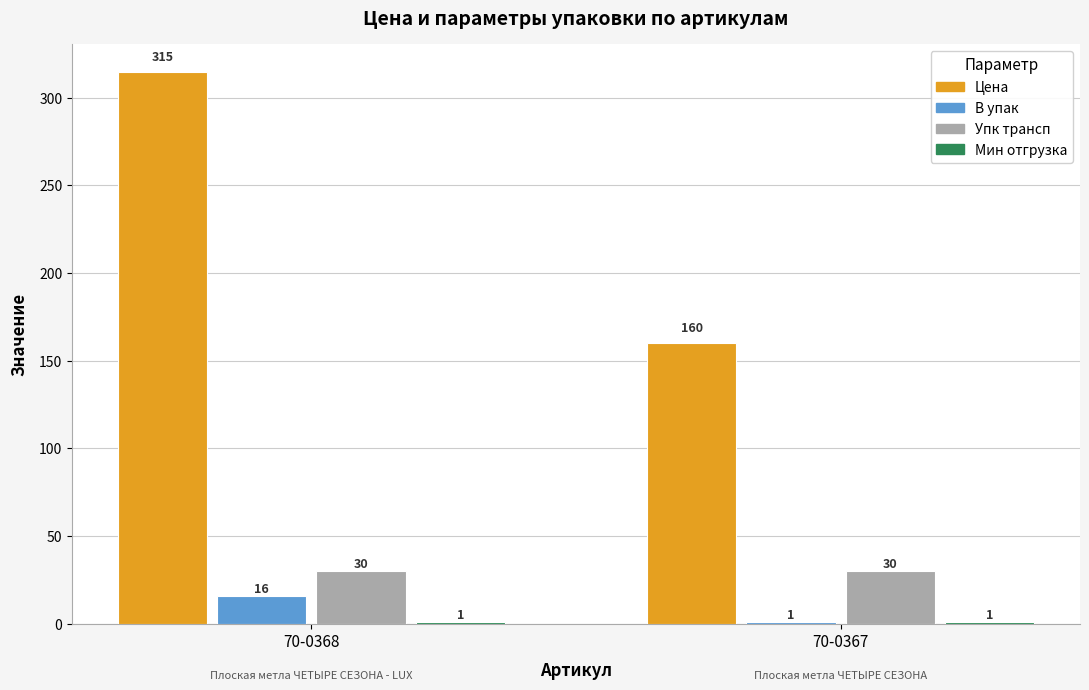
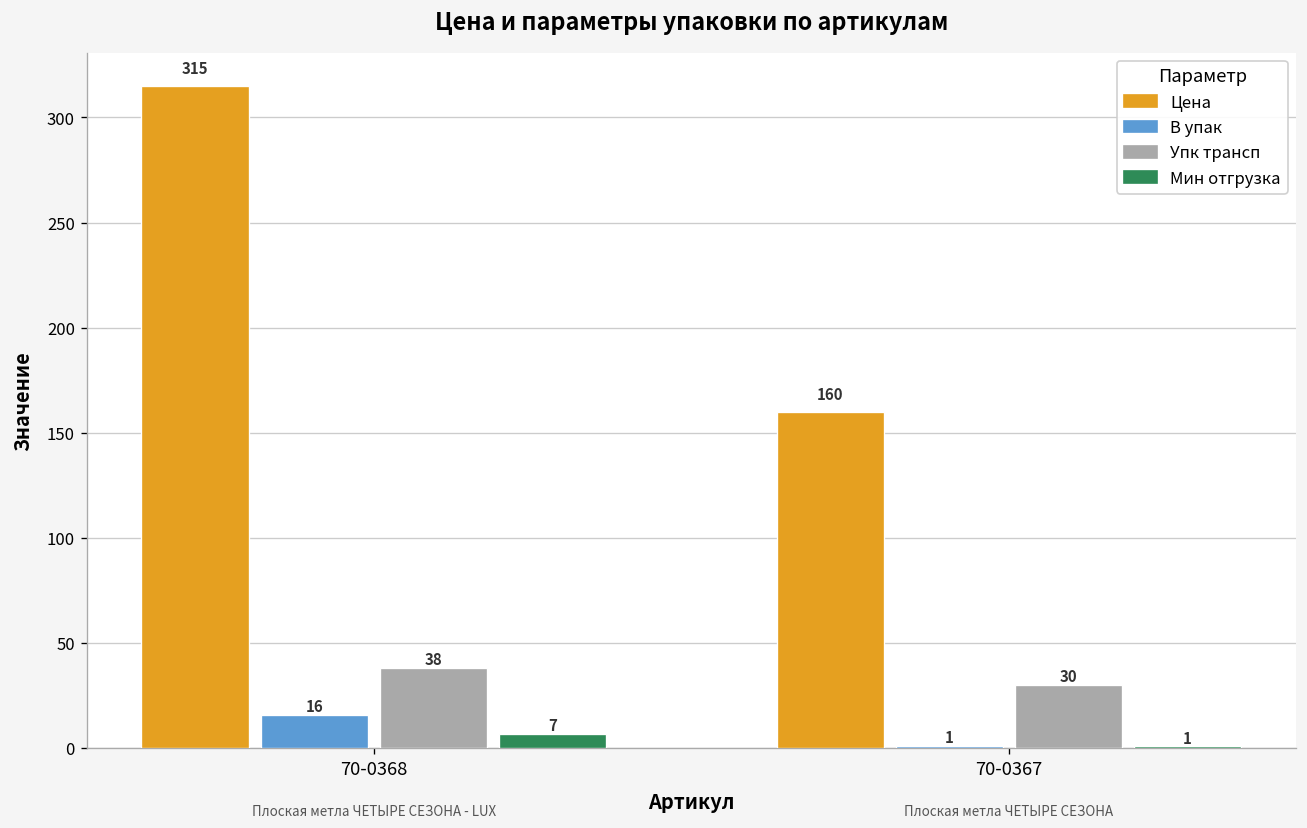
Упк трансп, 70-0368: 30 -> 38
Мин отгрузка, 70-0368: 1 -> 7
